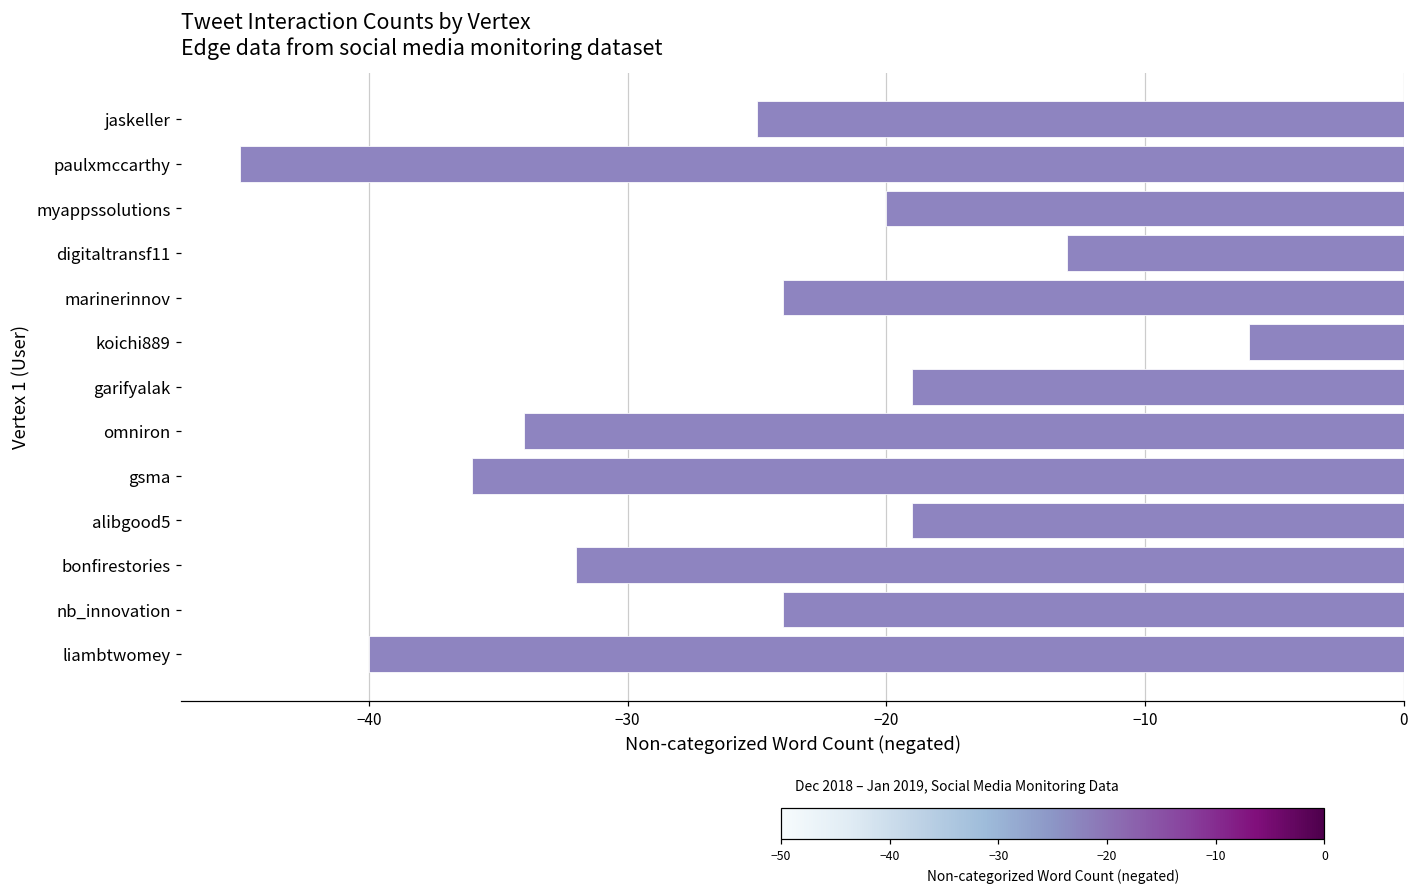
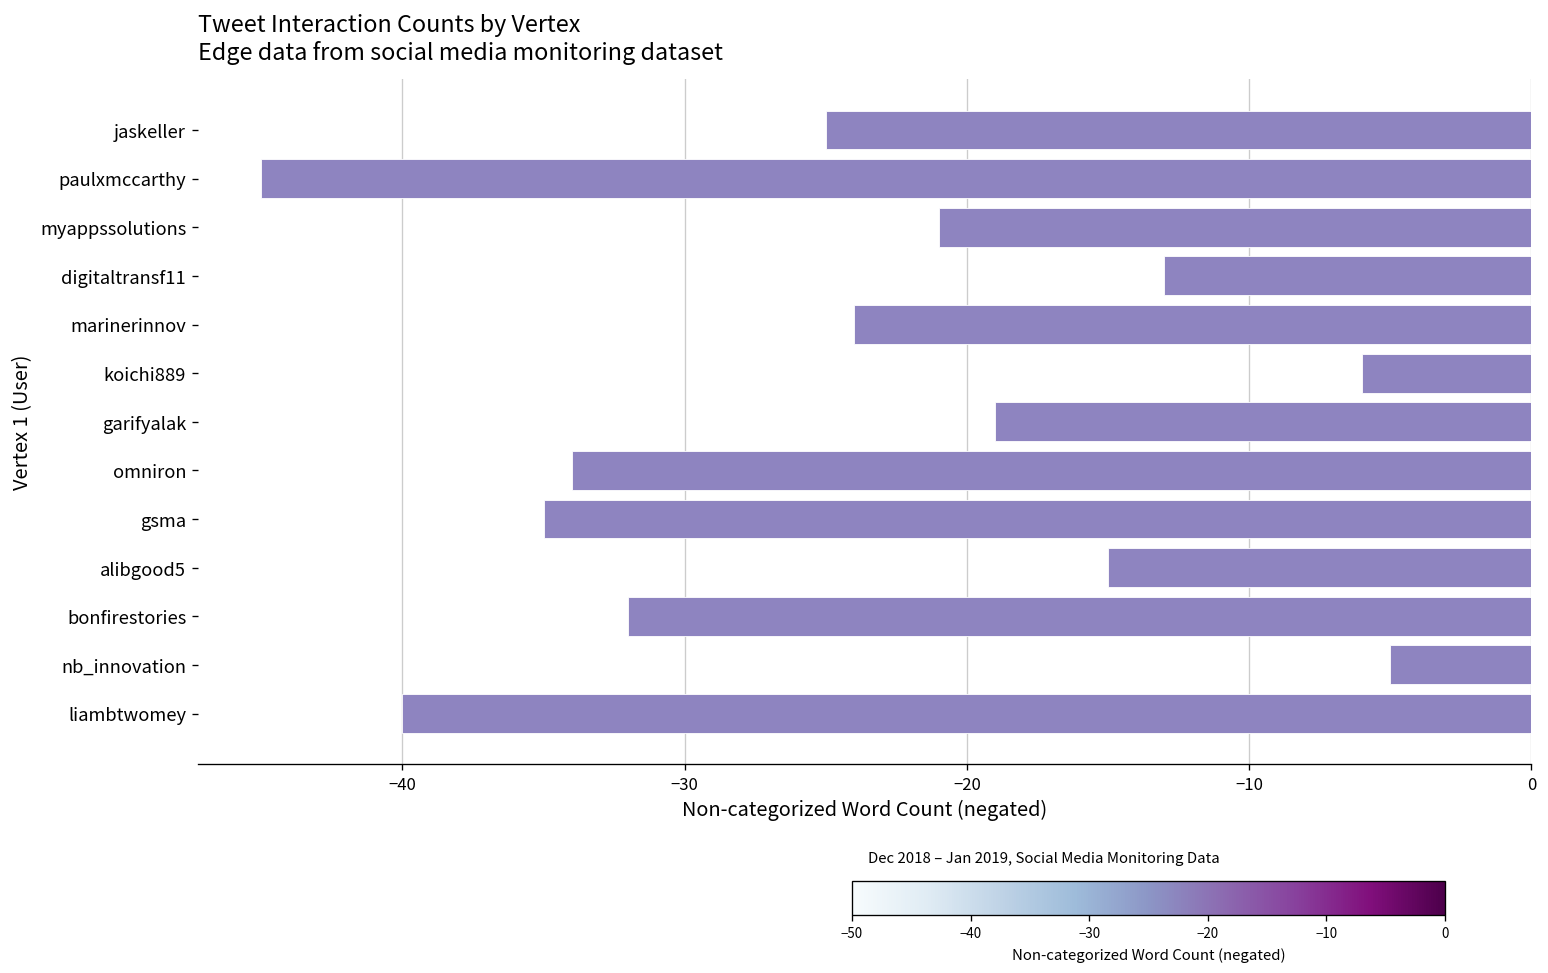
myappssolutions: -20 -> -21
gsma: -36 -> -35
alibgood5: -19 -> -15
nb_innovation: -24 -> -5
